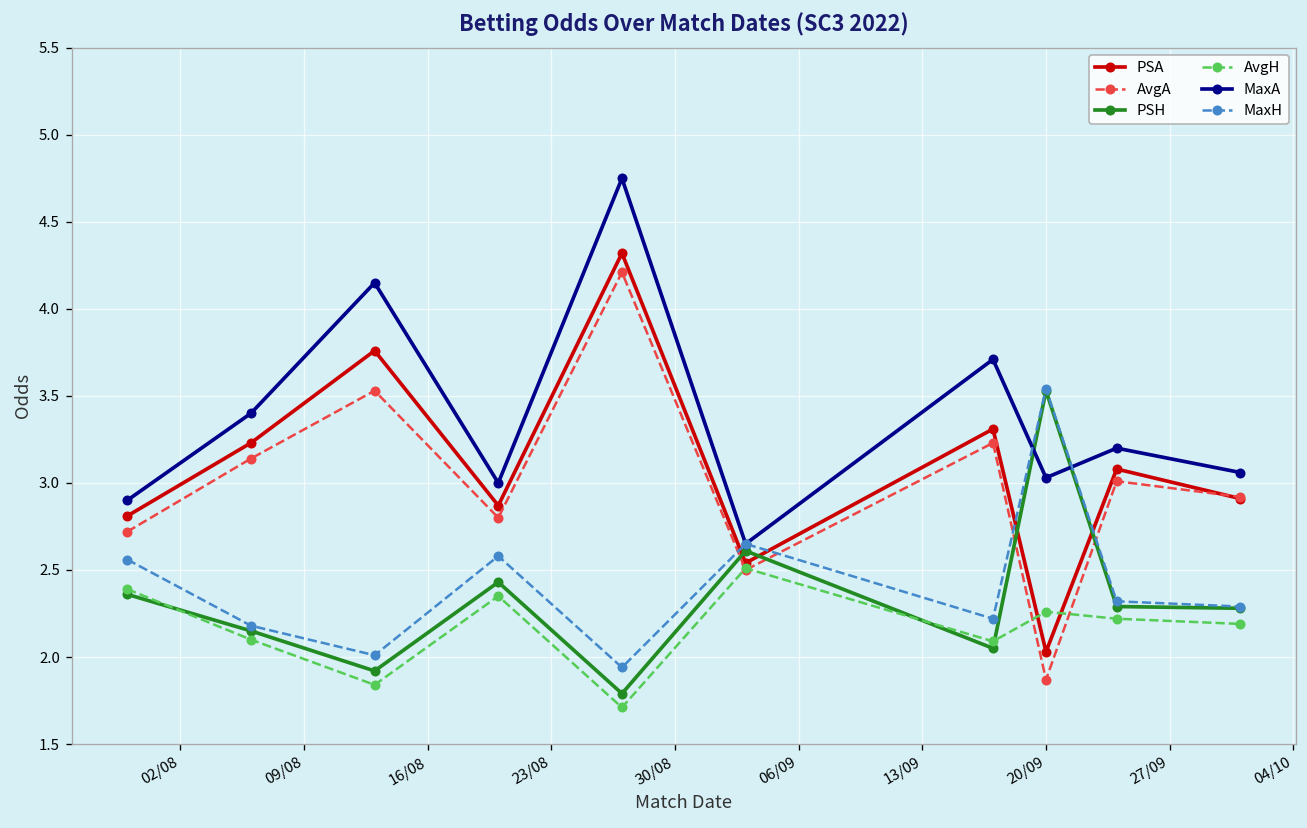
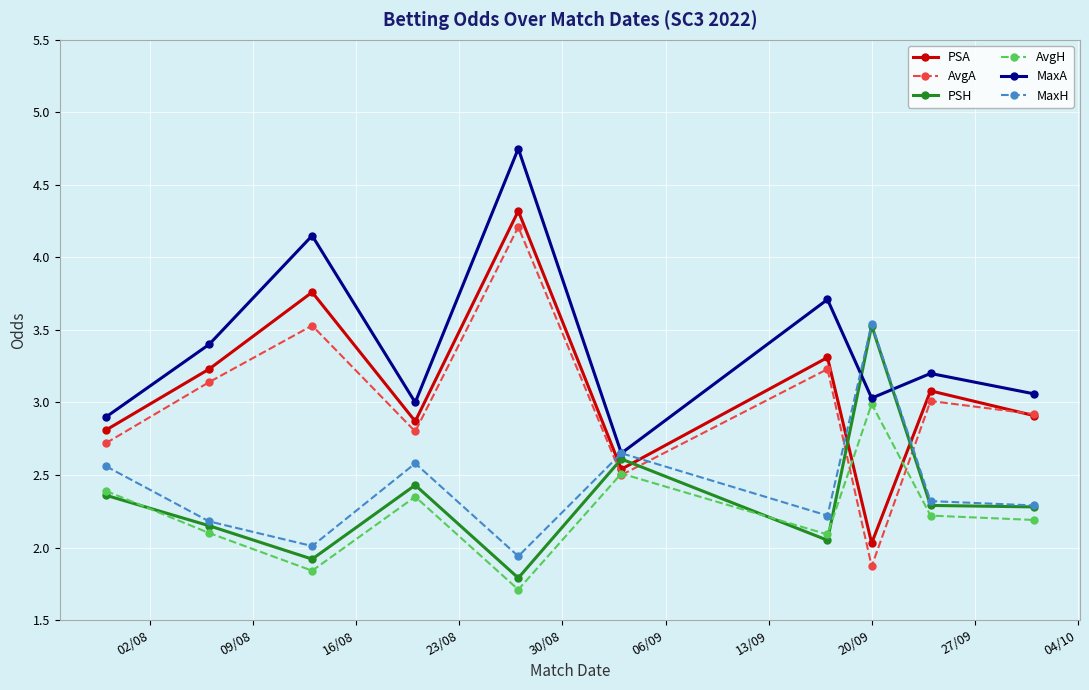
AvgH, 20/09: 2.26 -> 2.99
